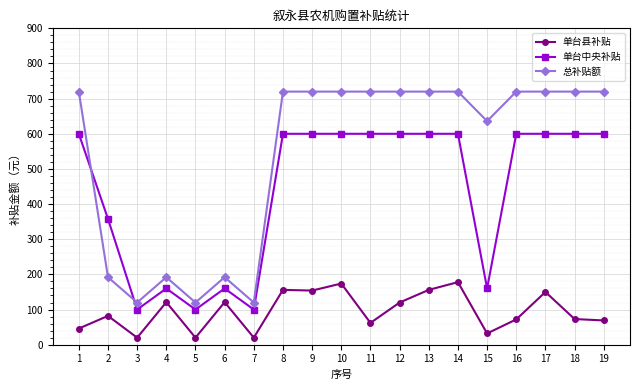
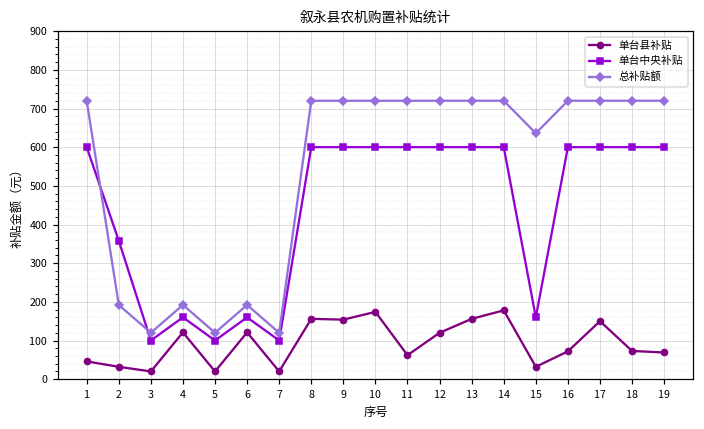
单台县补贴, 2: 80 -> 30
